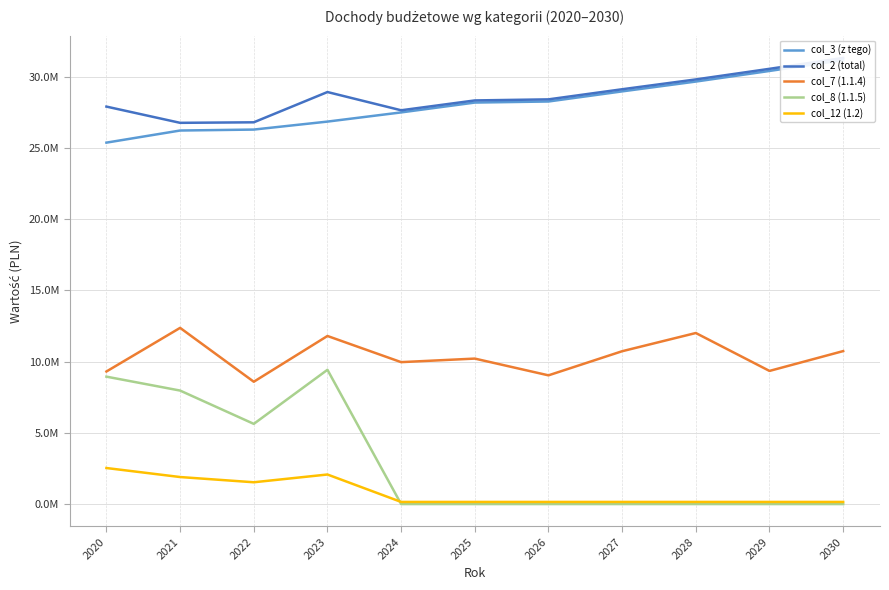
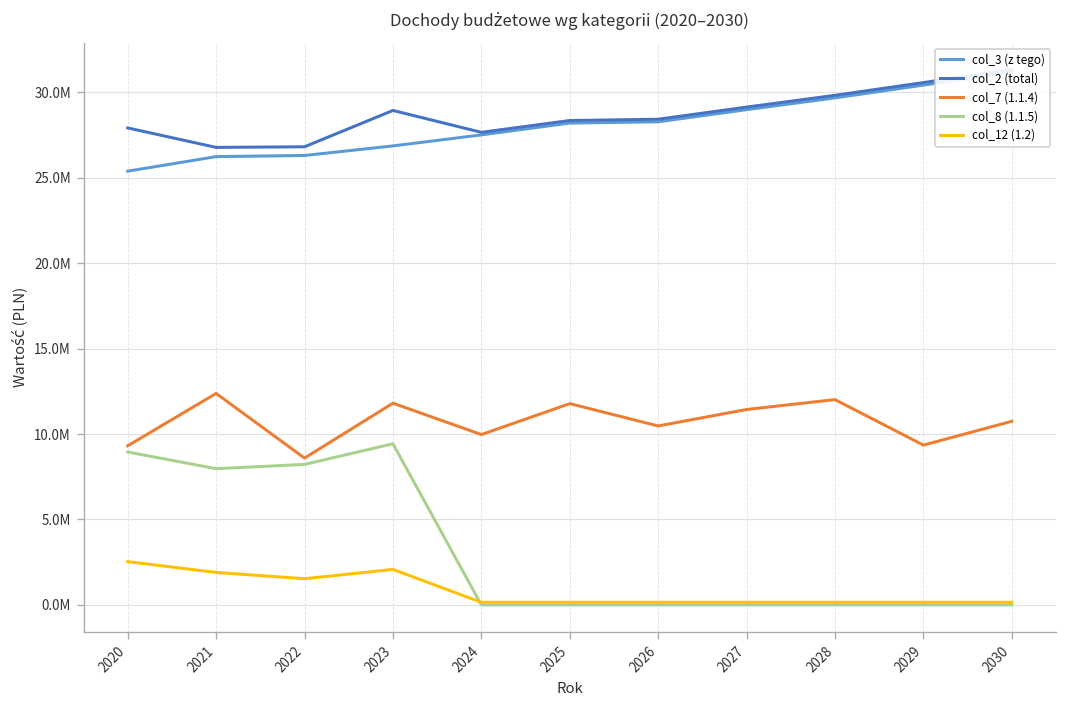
col_8 (1.1.5), 2022: 5600000 -> 8200000
col_7 (1.1.4), 2025: 10200000 -> 11800000
col_7 (1.1.4), 2026: 9000000 -> 10500000
col_7 (1.1.4), 2027: 10700000 -> 11400000
